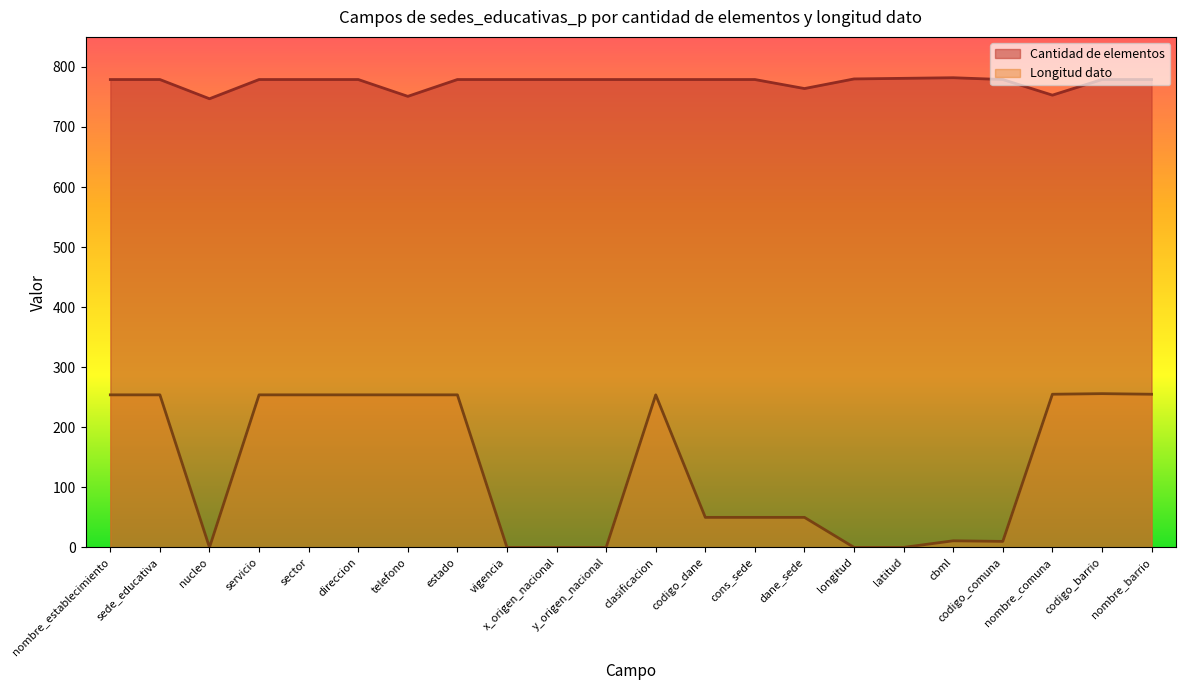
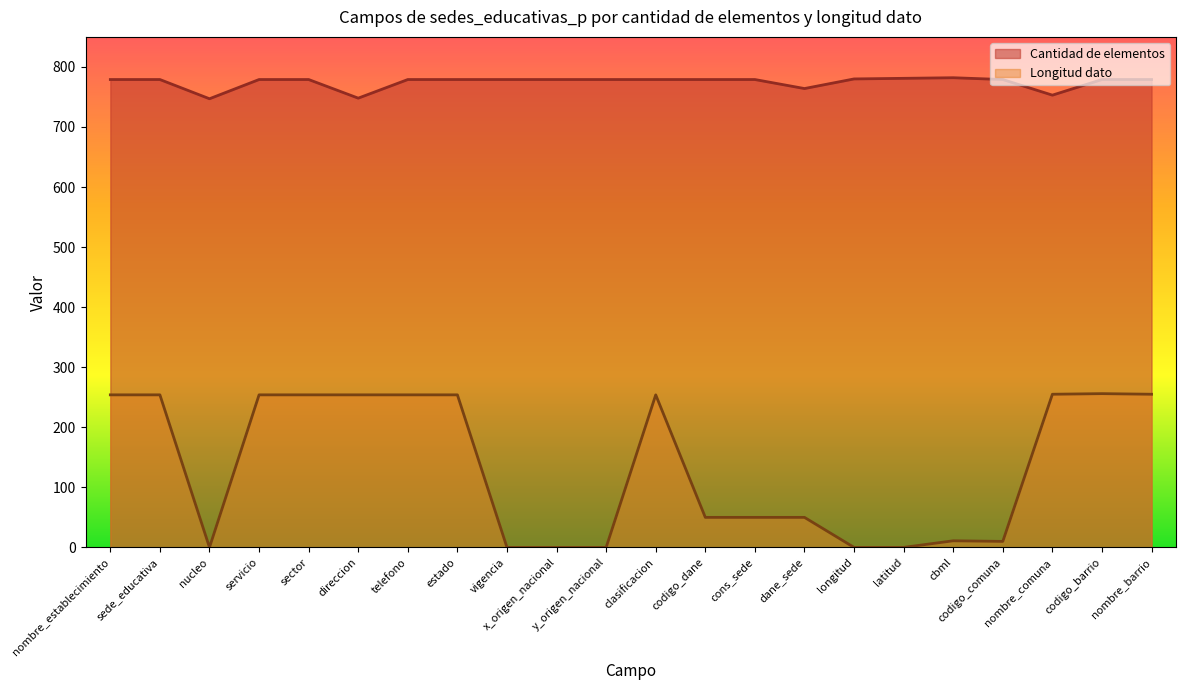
Cantidad de elementos, direccion: 780 -> 750
Cantidad de elementos, telefono: 750 -> 780
